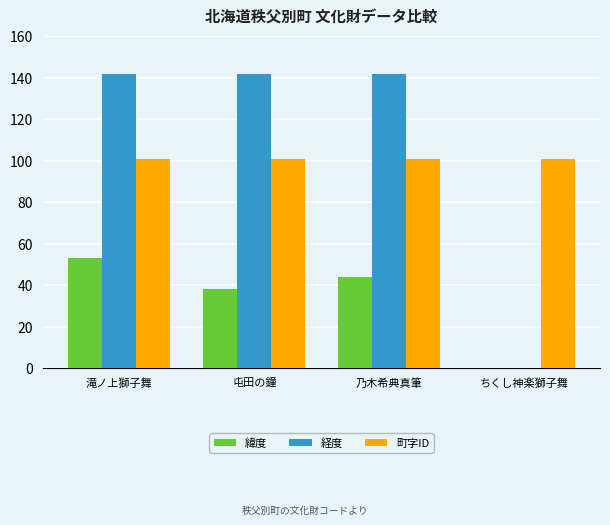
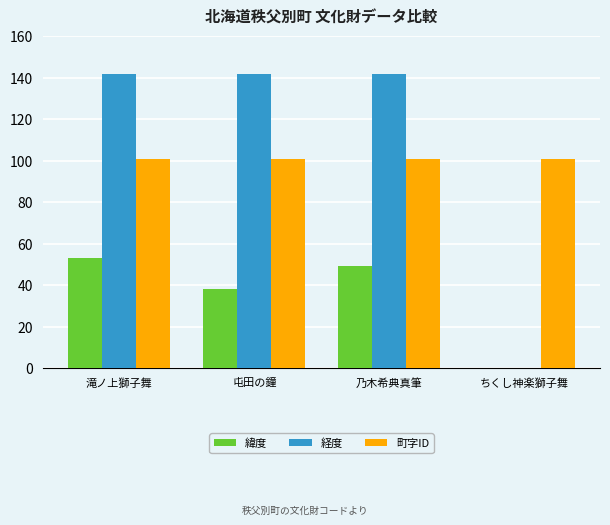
緯度, 乃木希典真筆: 44 -> 49
